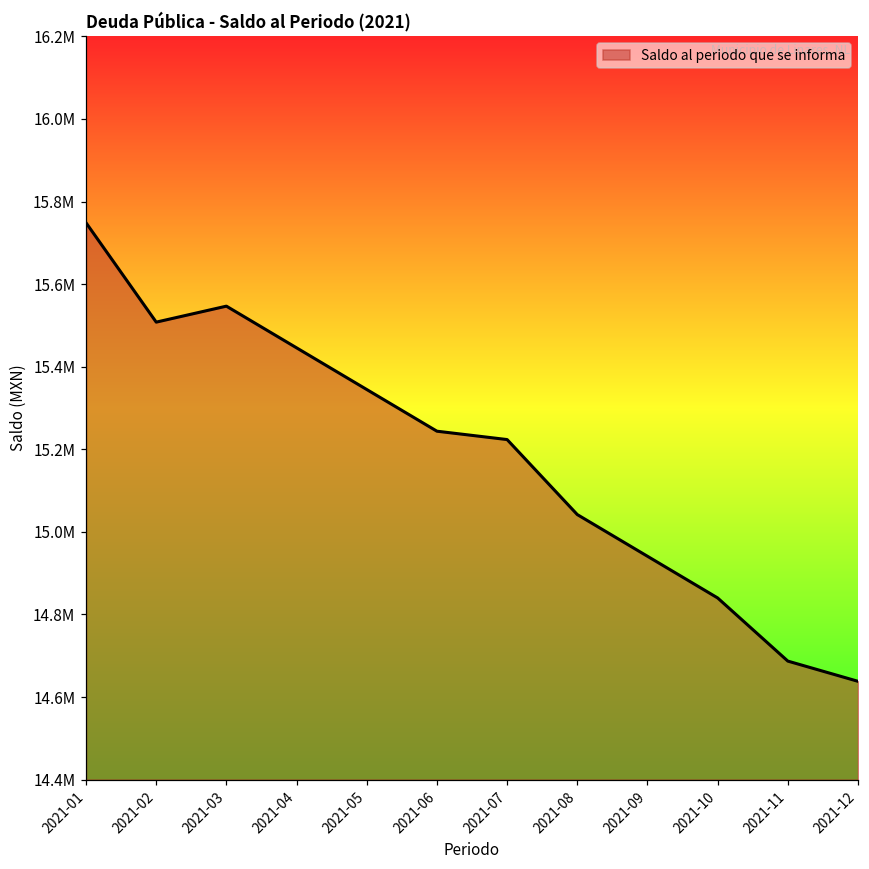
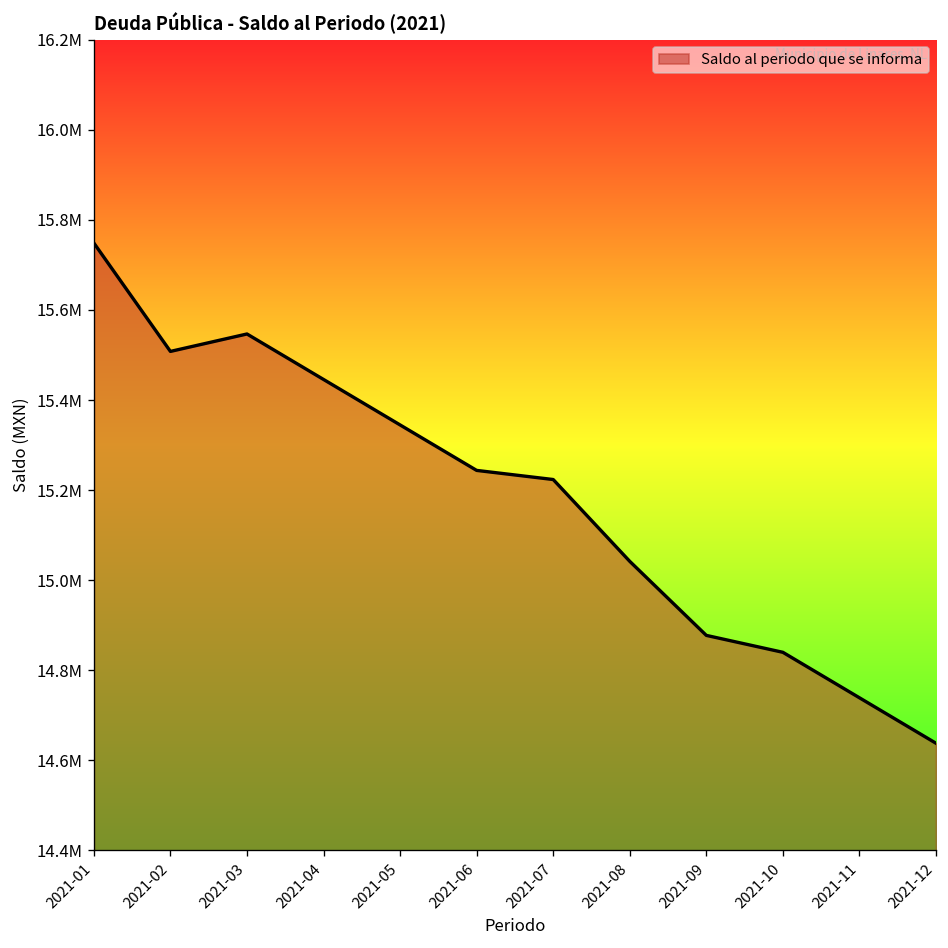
2021-09: 14940000 -> 14880000
2021-11: 14690000 -> 14740000
